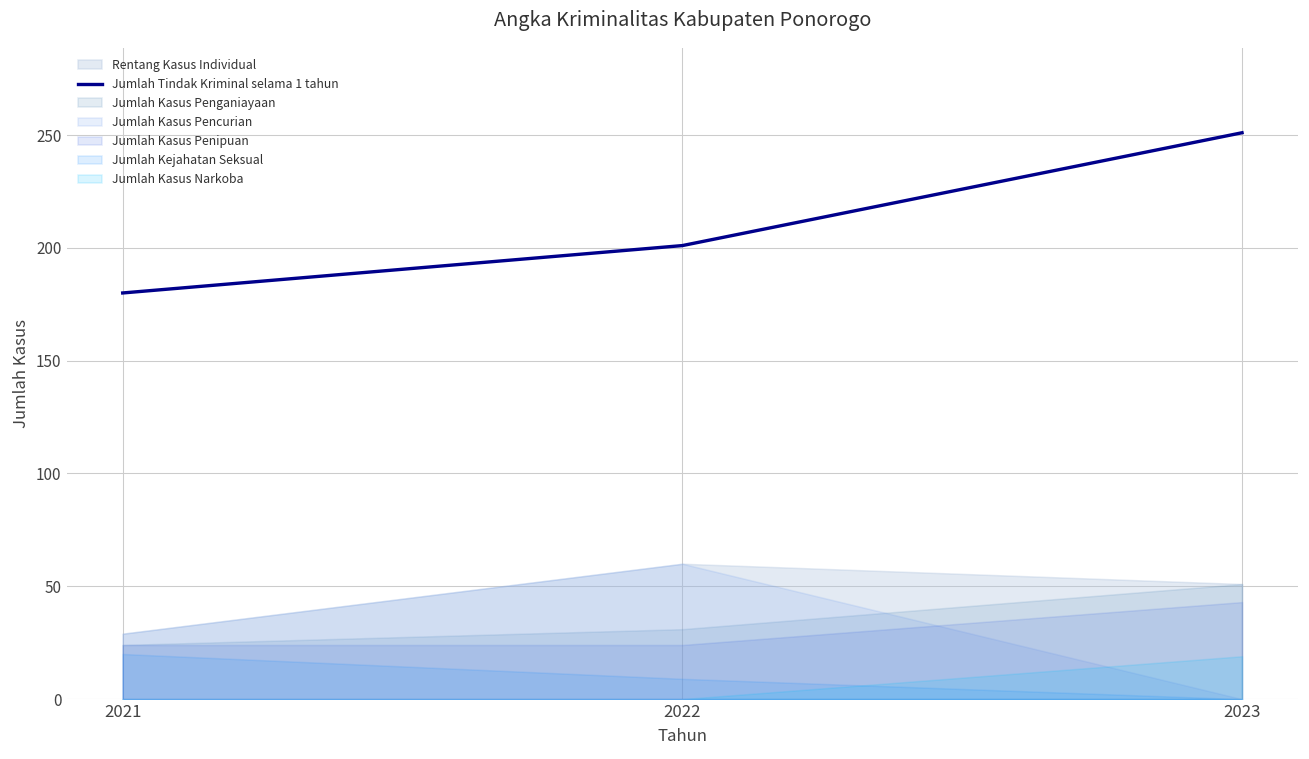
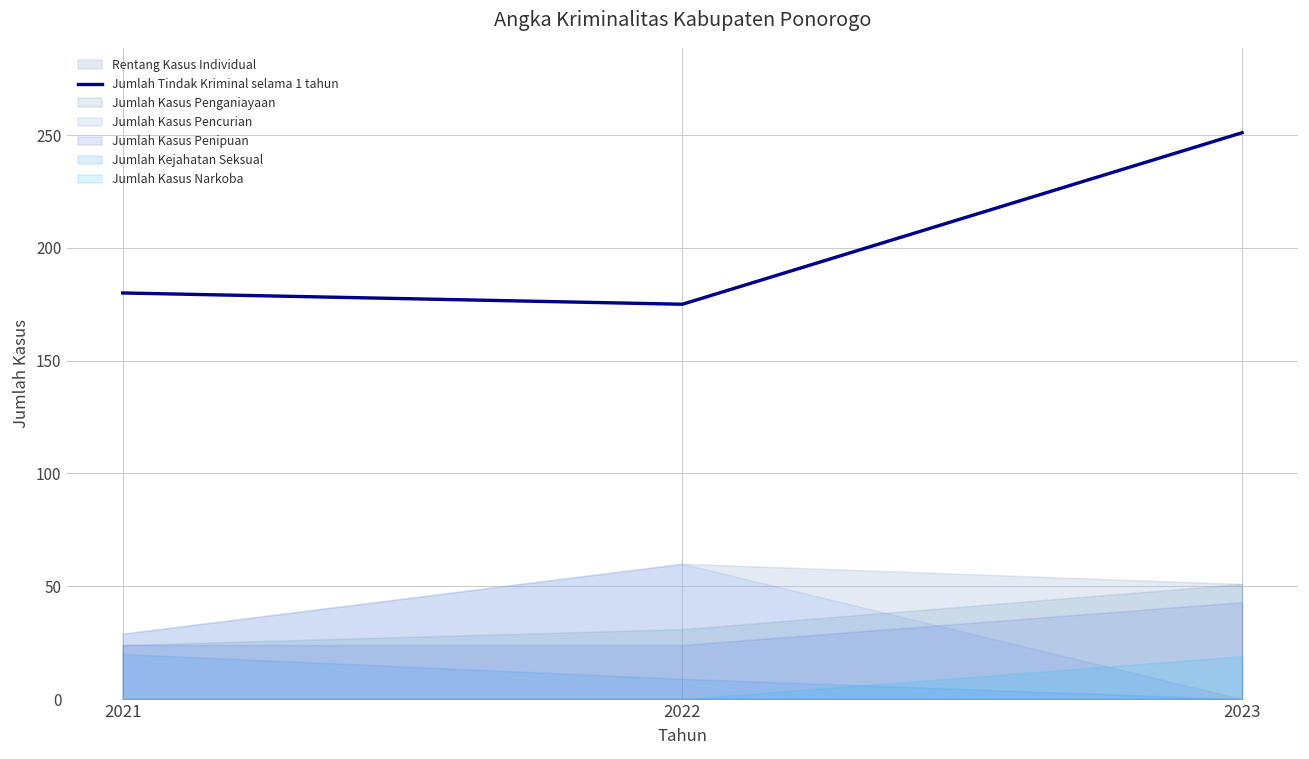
Jumlah Tindak Kriminal selama 1 tahun, 2022: 201 -> 175
